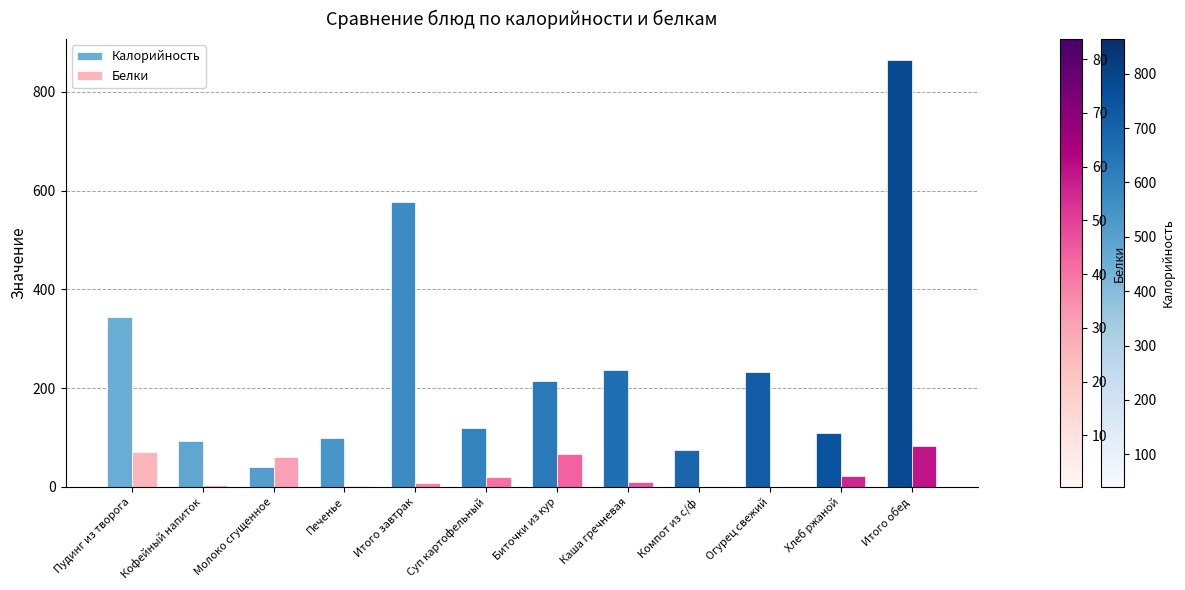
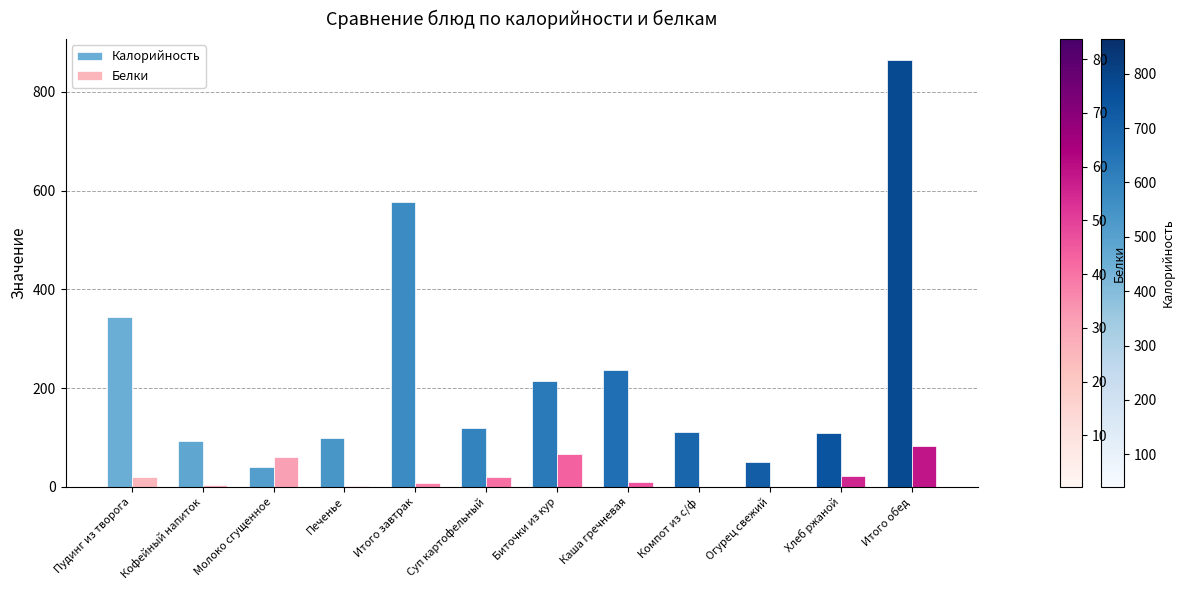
Белки, Пудинг из творога: 70 -> 20
Калорийность, Компот из с/ф: 70 -> 110
Калорийность, Огурец свежий: 230 -> 50
